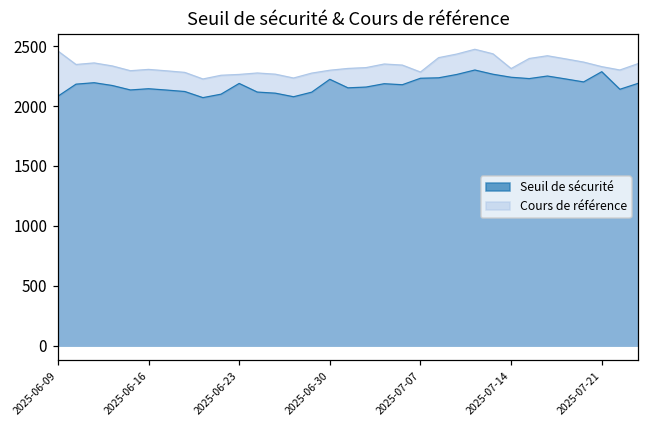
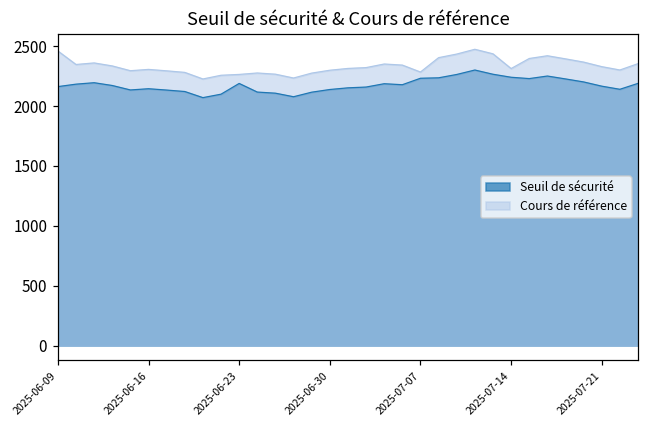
Seuil de sécurité, 2025-06-09: 2080 -> 2160
Seuil de sécurité, 2025-06-30: 2220 -> 2140
Seuil de sécurité, 2025-07-21: 2290 -> 2170
